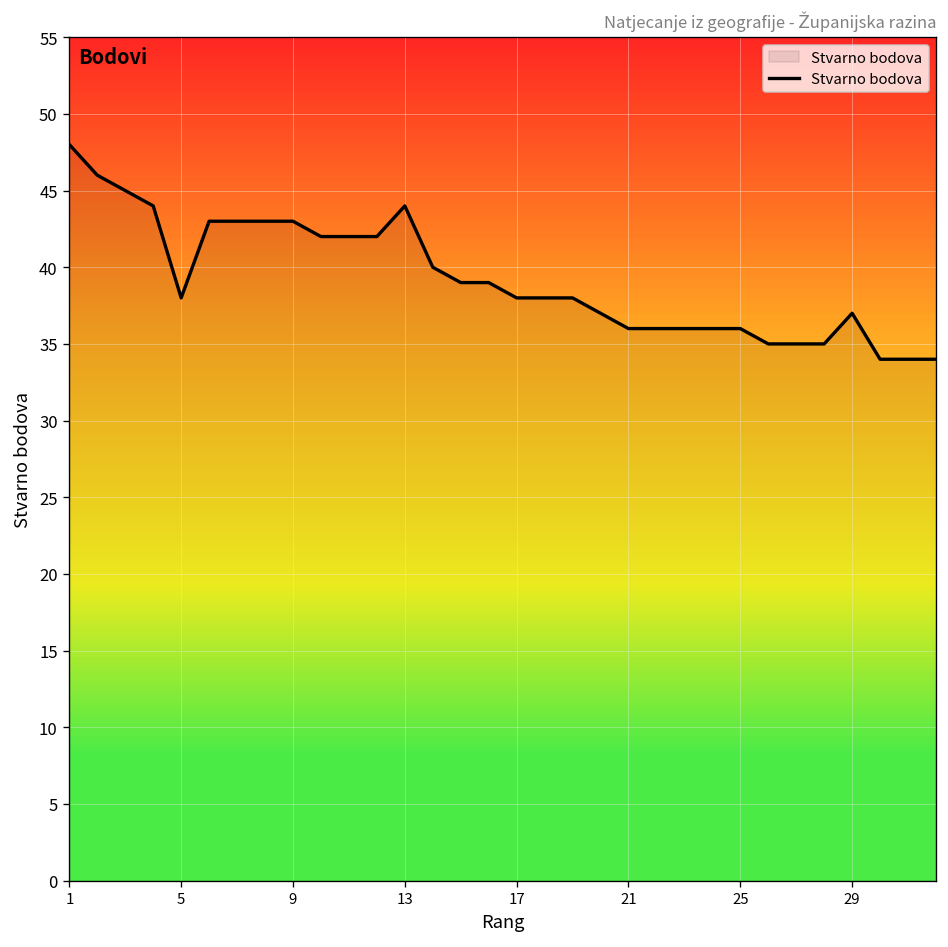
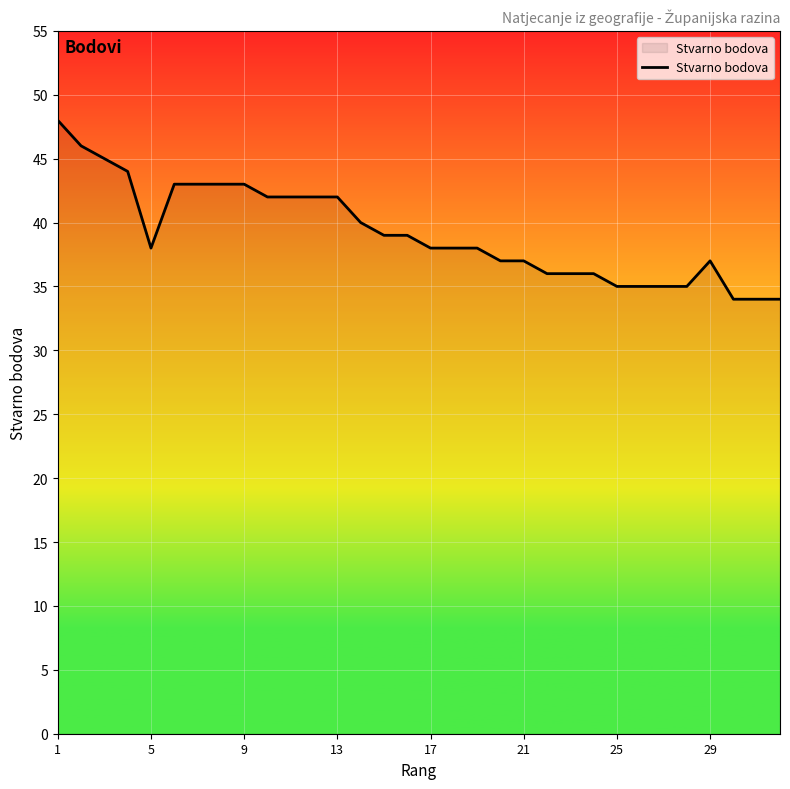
13: 44 -> 42
21: 36 -> 37
25: 36 -> 35
